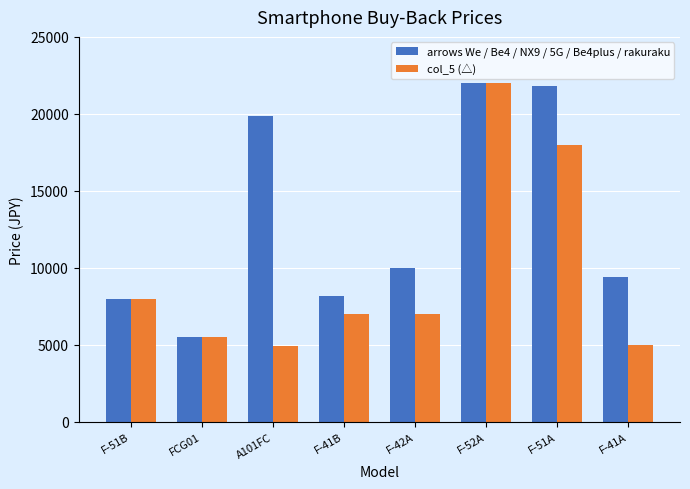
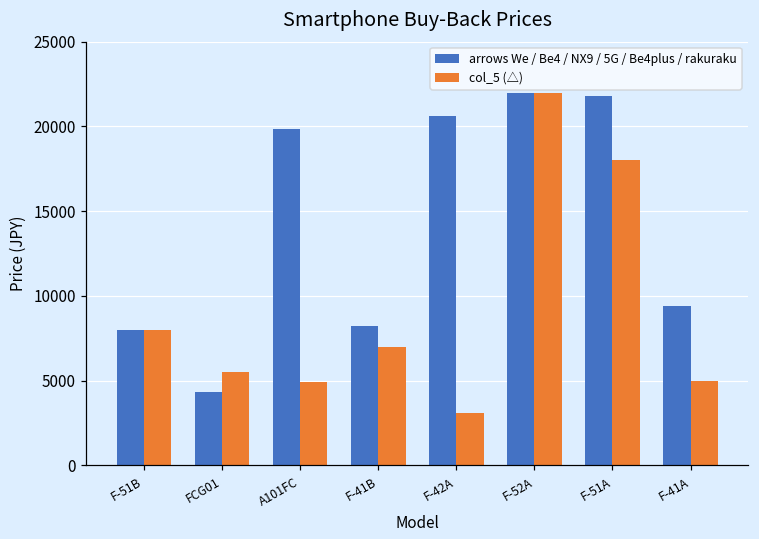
arrows We / Be4 / NX9 / 5G / Be4plus / rakuraku, FCG01: 5500 -> 4400
arrows We / Be4 / NX9 / 5G / Be4plus / rakuraku, F-42A: 10000 -> 20600
col_5 (△), F-42A: 7000 -> 3100
